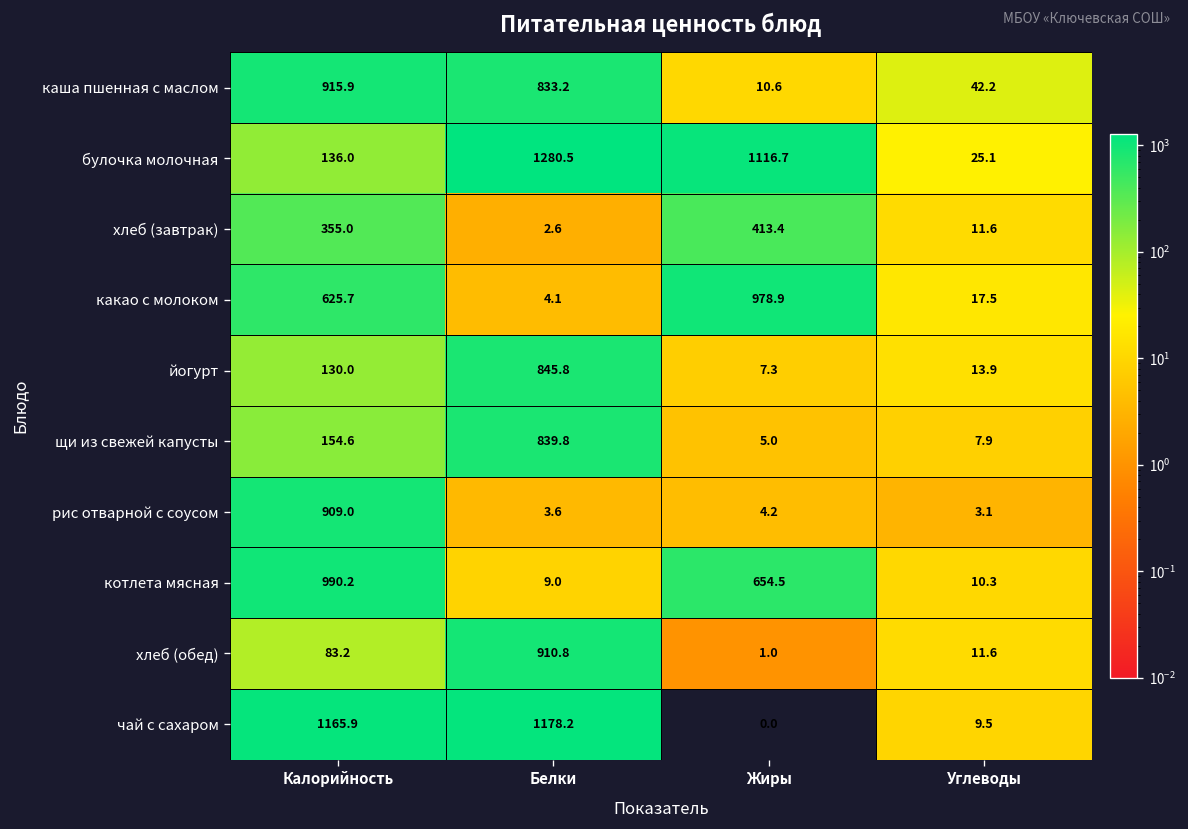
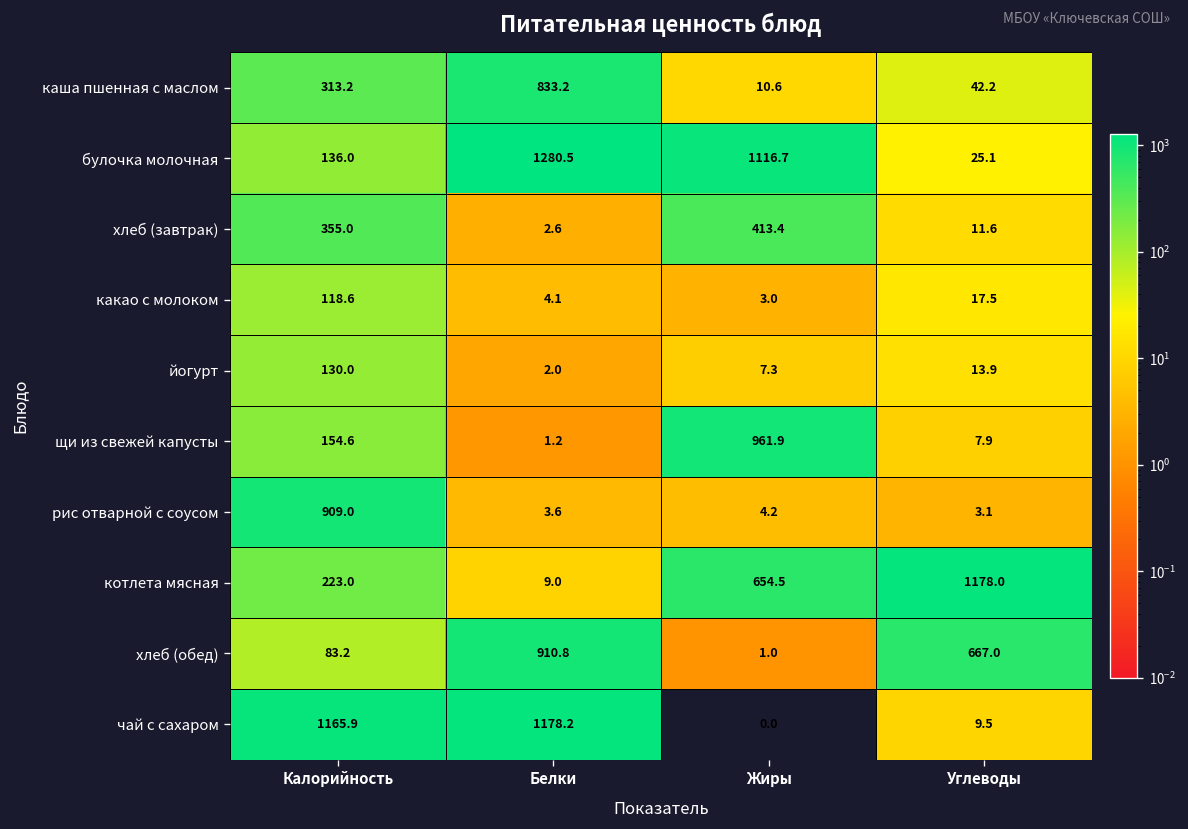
каша пшенная с маслом, Калорийность: 915.9 -> 313.2
какао с молоком, Калорийность: 625.7 -> 118.6
какао с молоком, Жиры: 978.9 -> 3.0
йогурт, Белки: 845.8 -> 2.0
щи из свежей капусты, Белки: 839.8 -> 1.2
щи из свежей капусты, Жиры: 5.0 -> 961.9
котлета мясная, Калорийность: 990.2 -> 223.0
котлета мясная, Углеводы: 10.3 -> 1178.0
хлеб (обед), Углеводы: 11.6 -> 667.0
